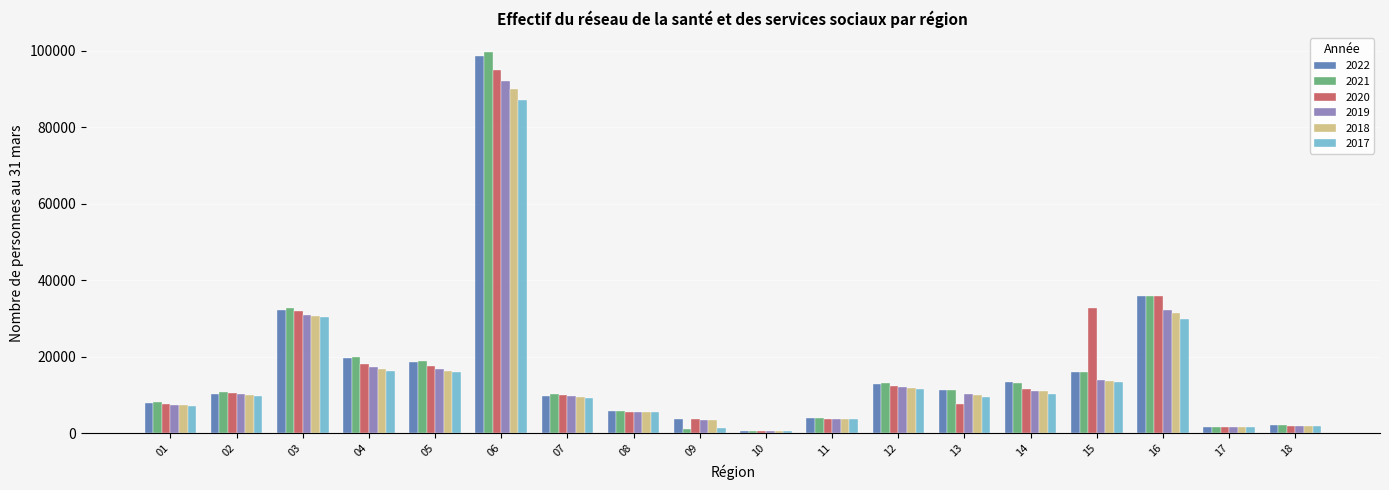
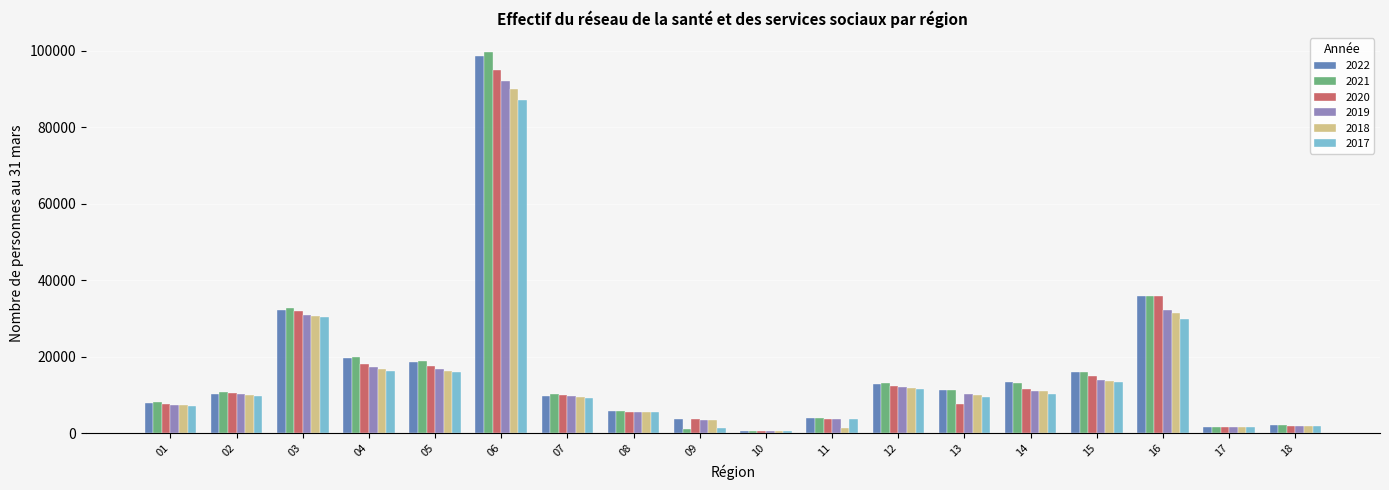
2018, 11: 4000 -> 1000
2020, 15: 33000 -> 15000
